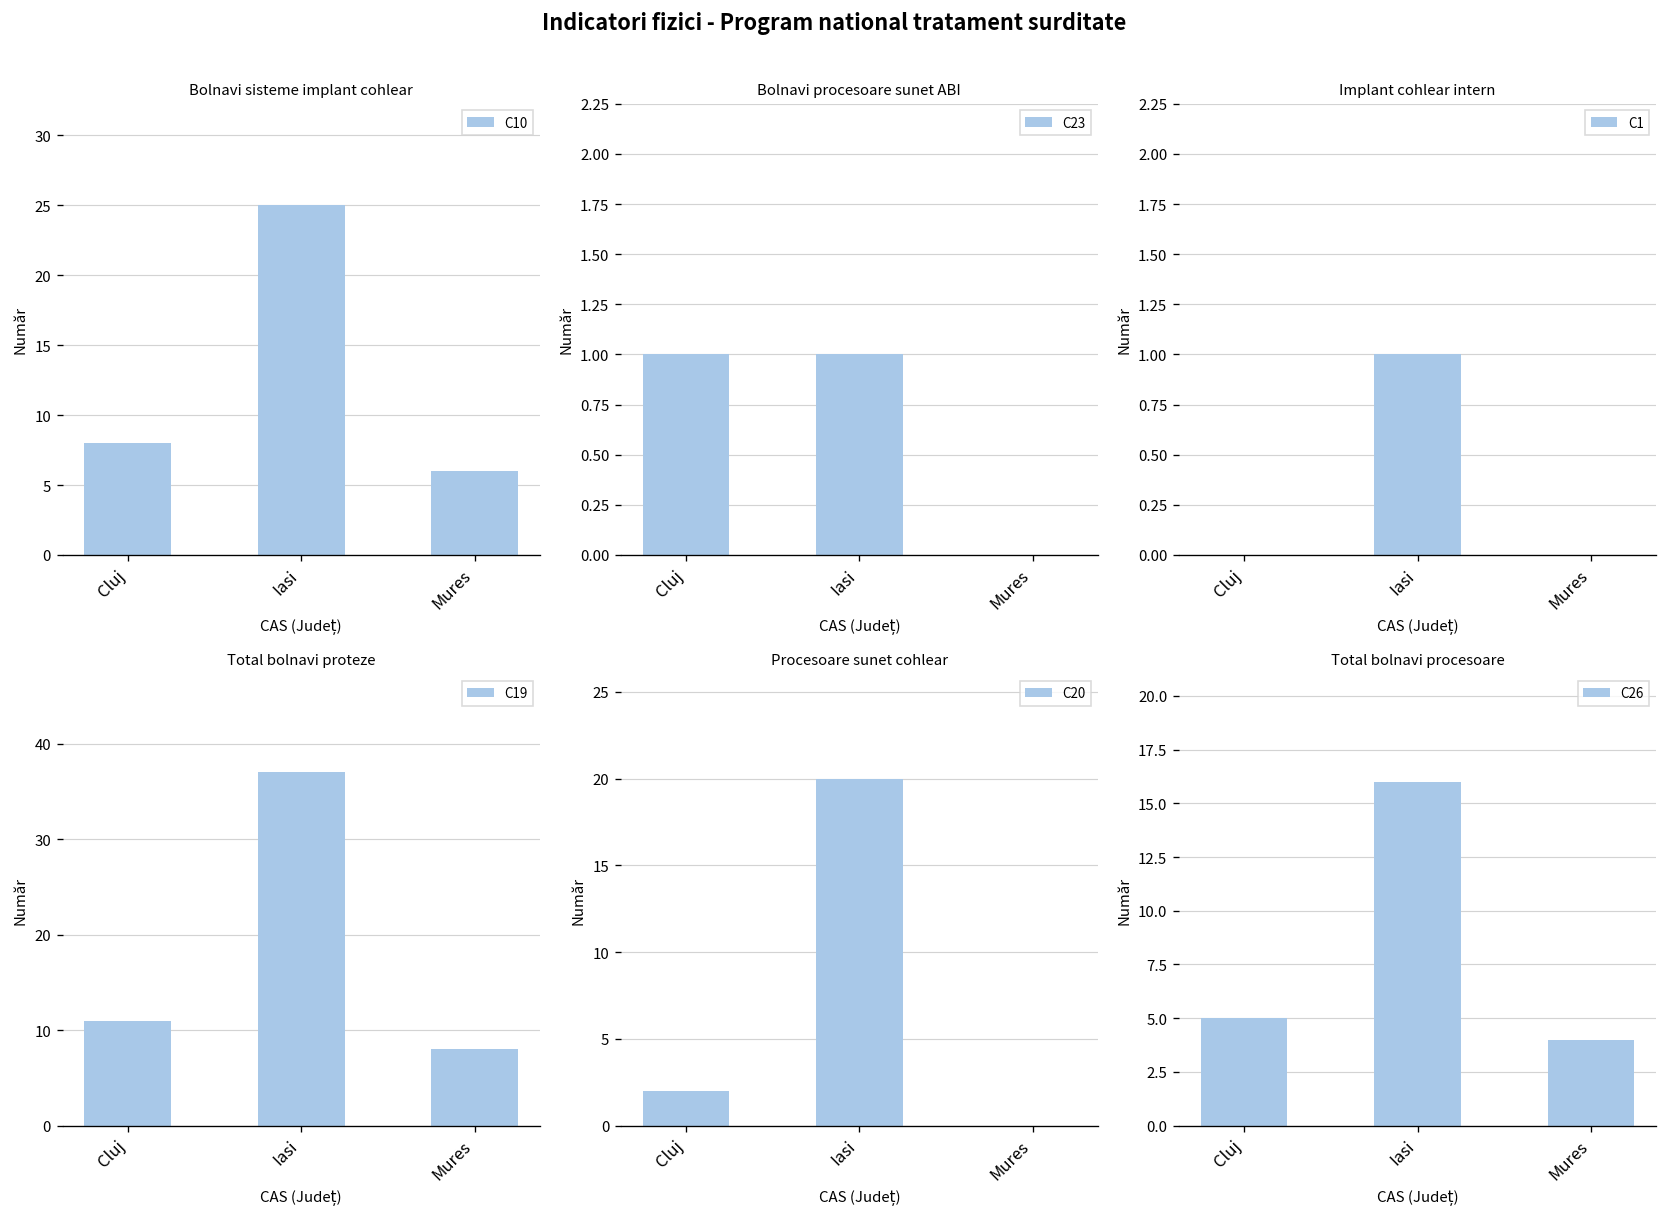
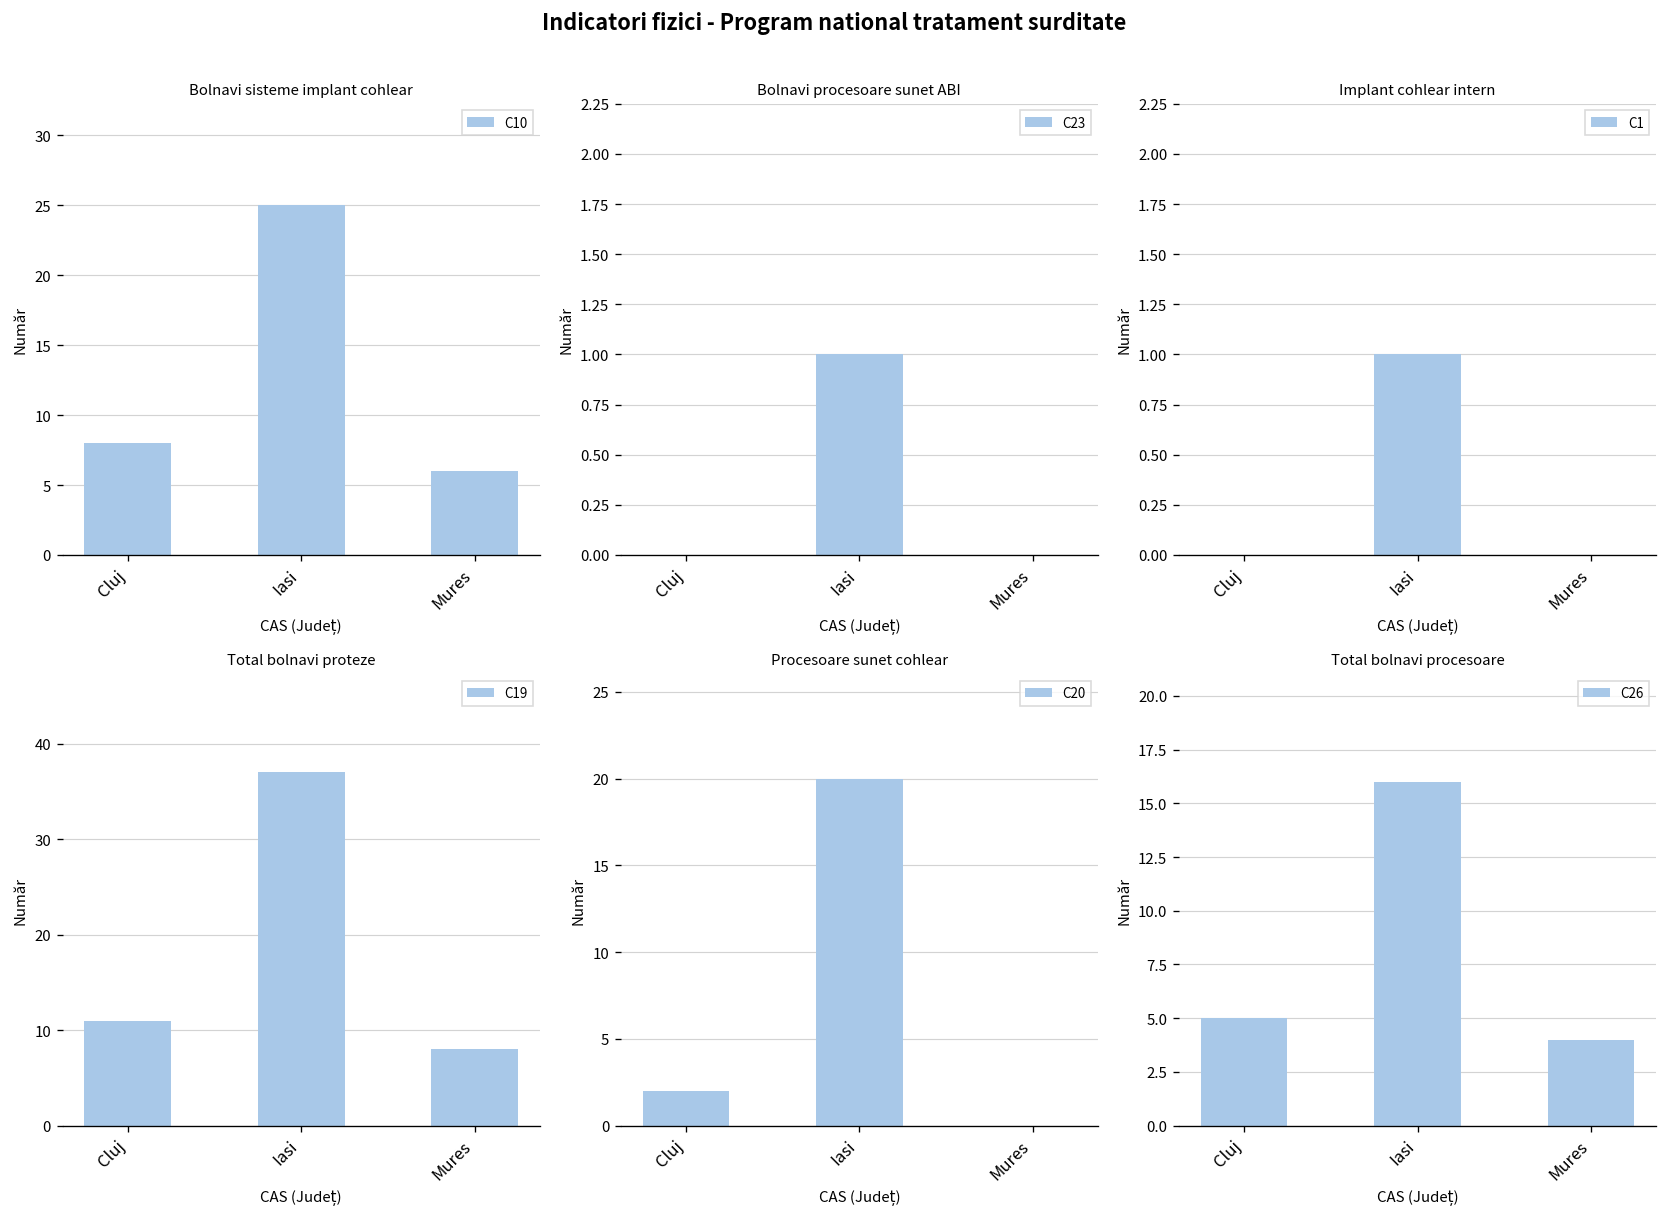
Bolnavi procesoare sunet ABI, Cluj: 1 -> 0
